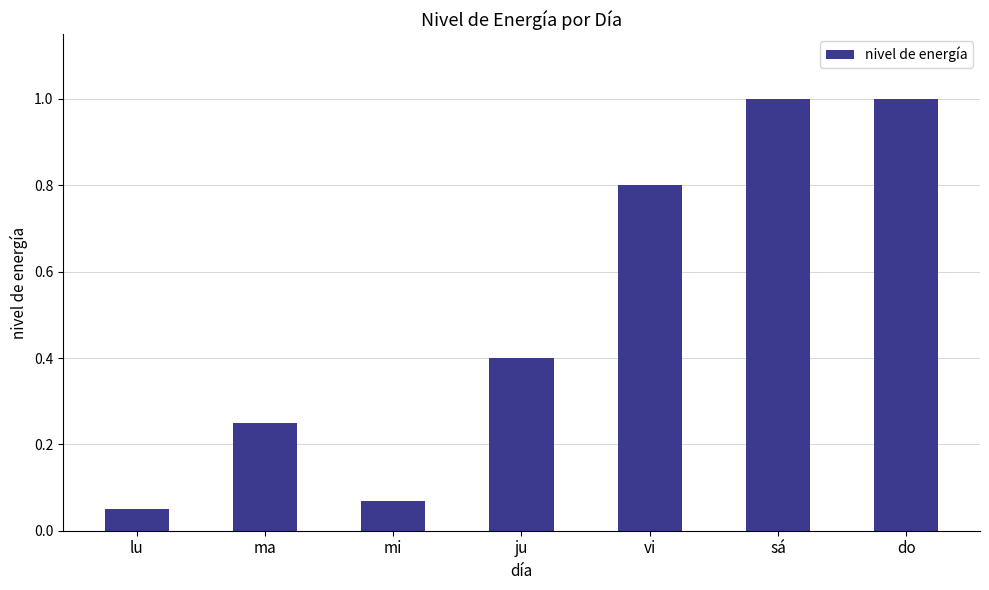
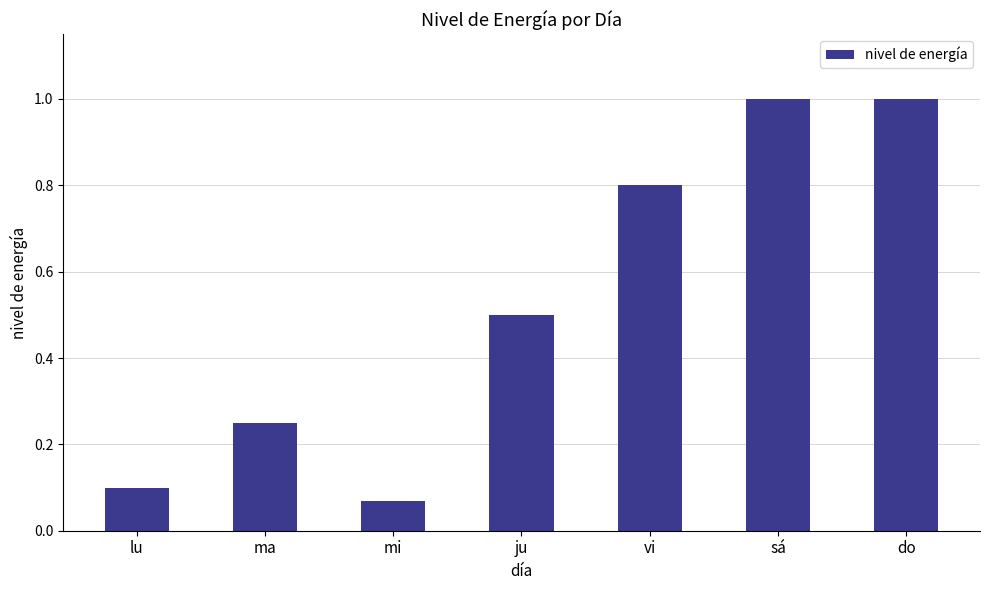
lu: 0.05 -> 0.10
ju: 0.4 -> 0.5
